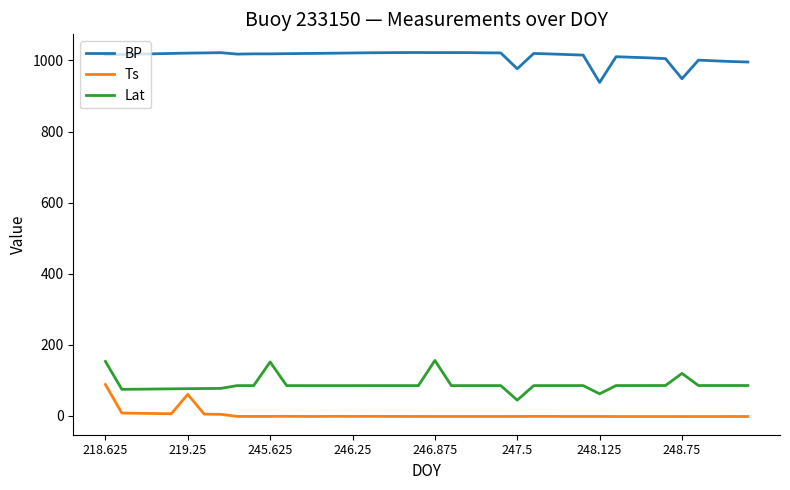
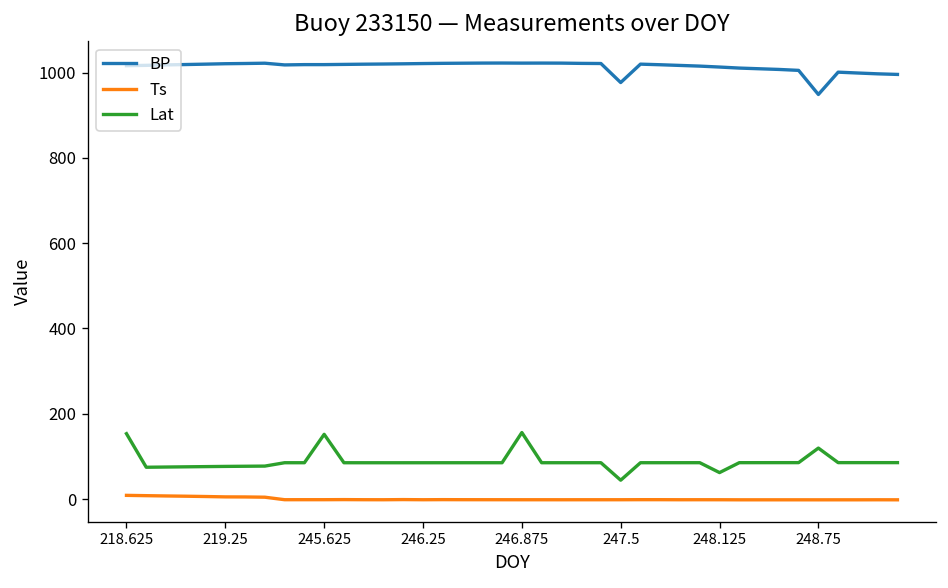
Ts, 218.625: 90 -> 10
Ts, 219.25: 60 -> 10
BP, 248.125: 940 -> 1010
